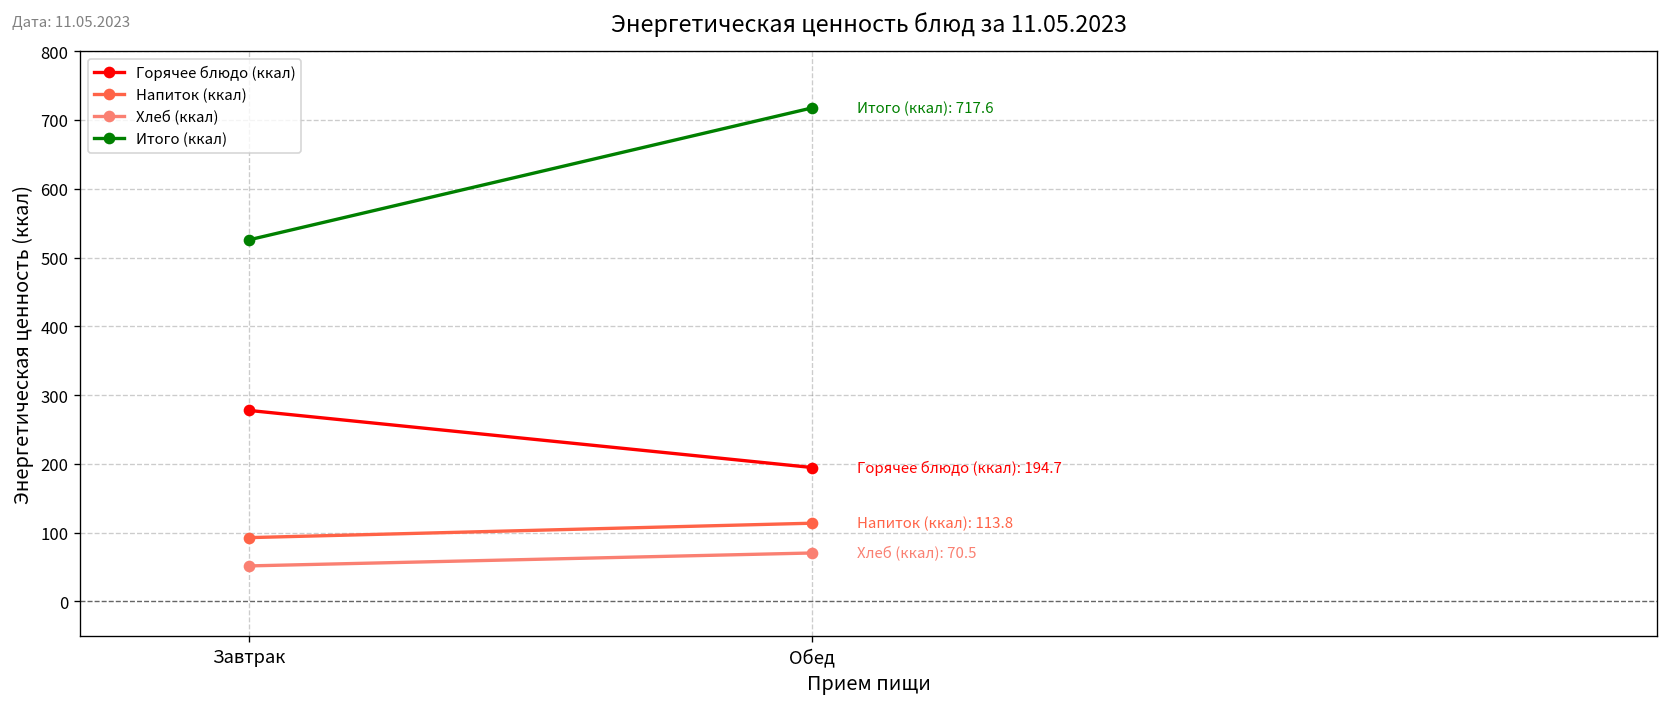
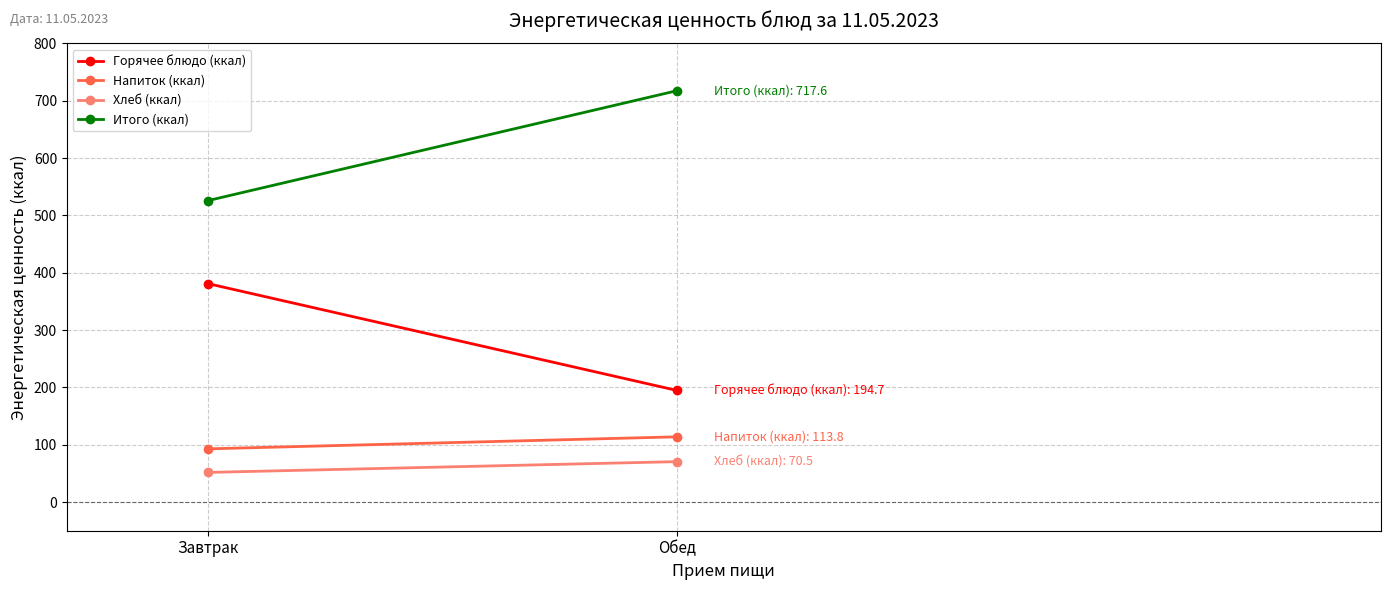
Горячее блюдо (ккал), Завтрак: 280 -> 380
